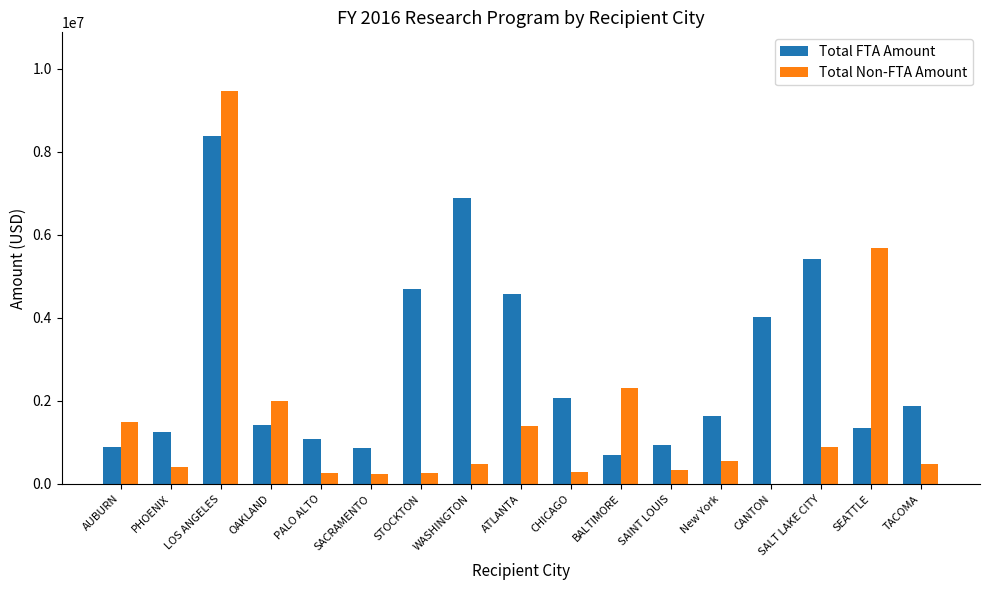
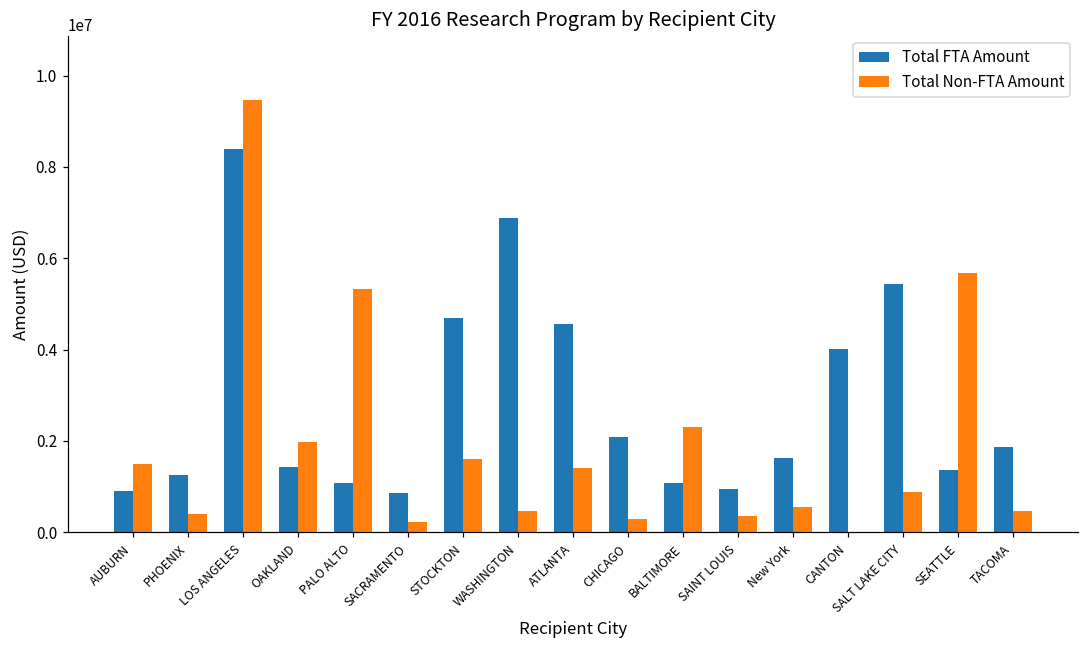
Total Non-FTA Amount, PALO ALTO: 300000 -> 5300000
Total Non-FTA Amount, STOCKTON: 300000 -> 1600000
Total FTA Amount, BALTIMORE: 700000 -> 1100000
